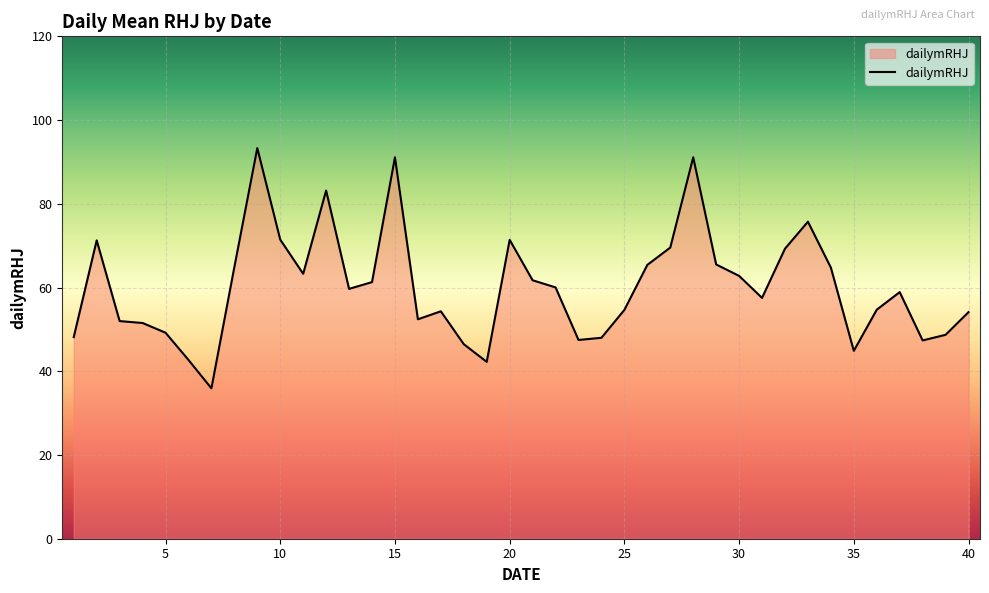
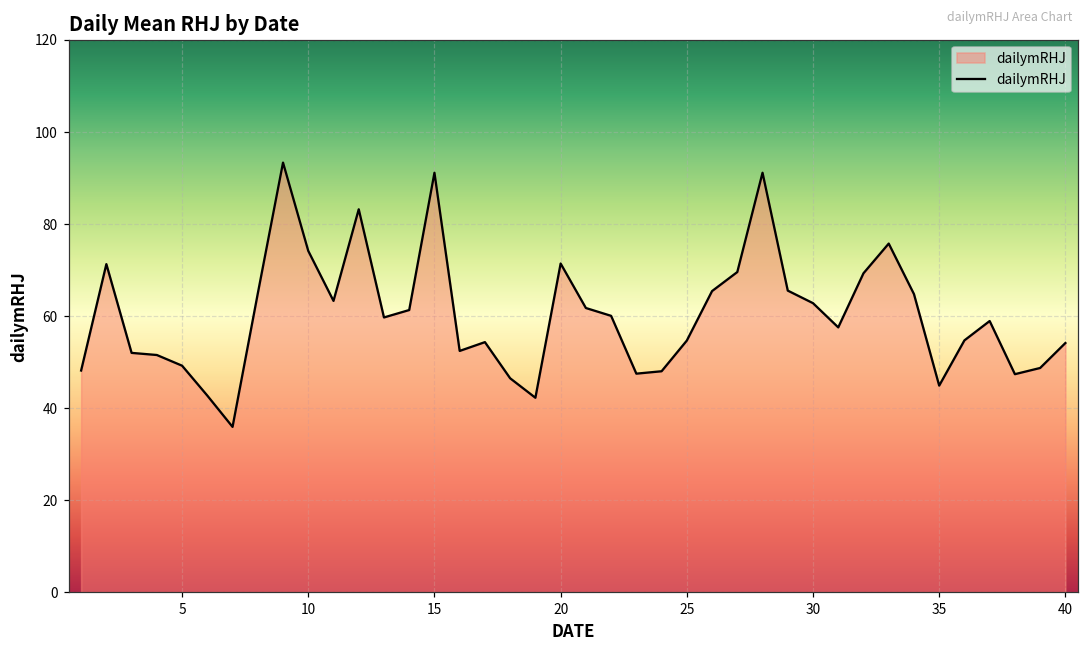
10: 71 -> 74
